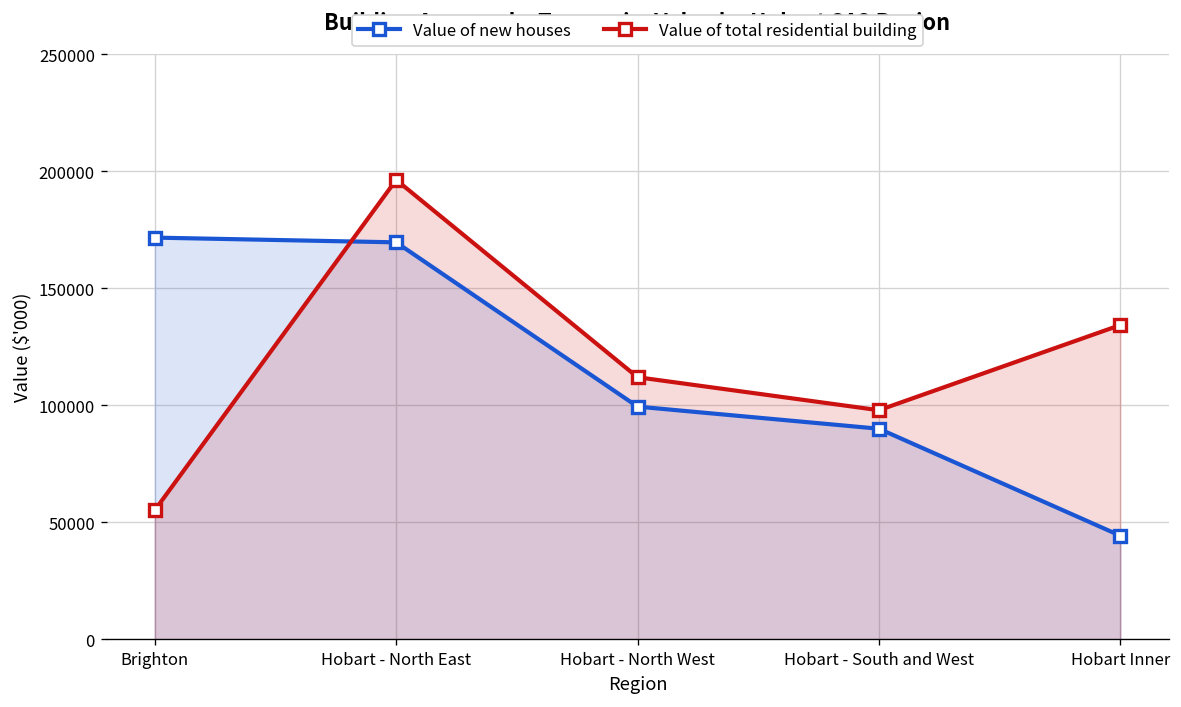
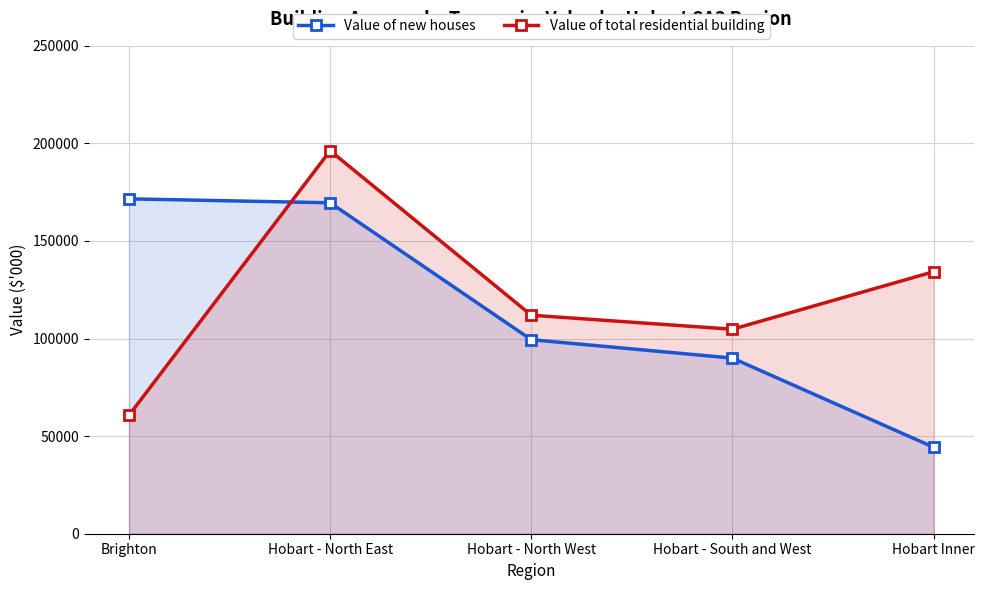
Value of total residential building, Brighton: 55000 -> 61000
Value of total residential building, Hobart - South and West: 98000 -> 105000
